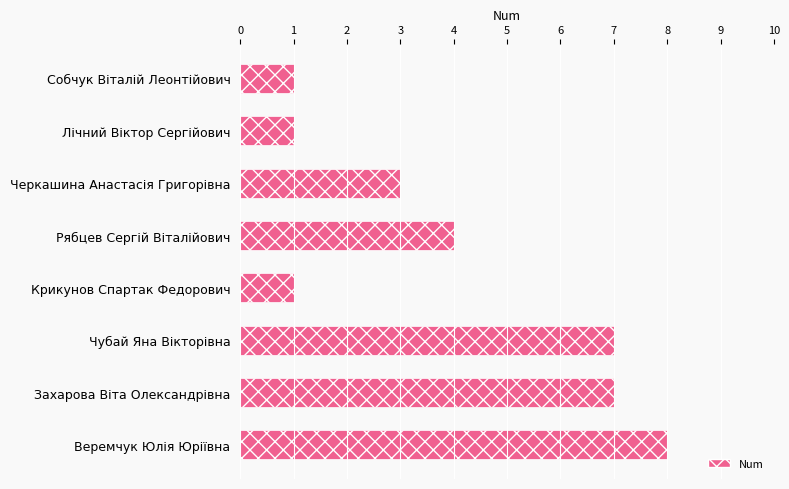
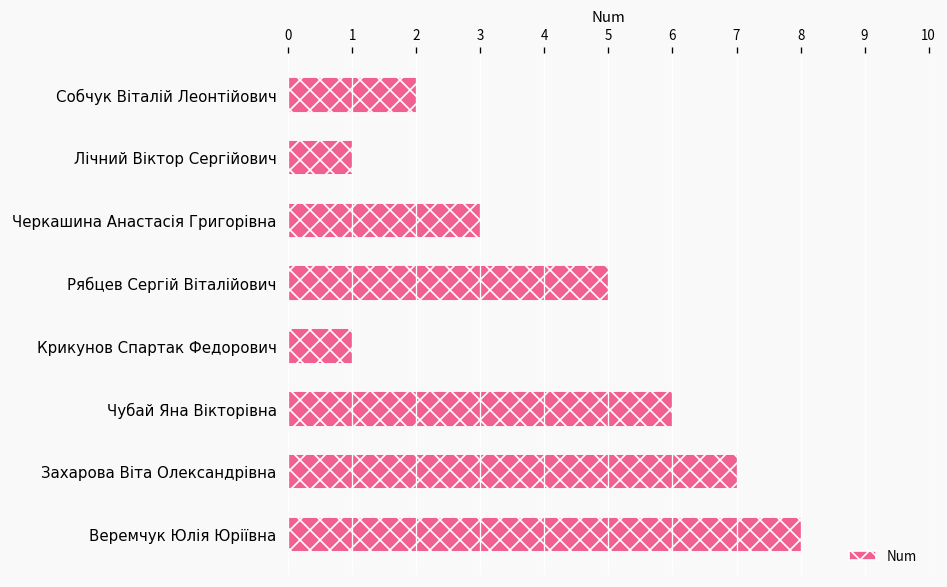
Собчук Віталій Леонтійович: 1 -> 2
Рябцев Сергій Віталійович: 4 -> 5
Чубай Яна Вікторівна: 7 -> 6
